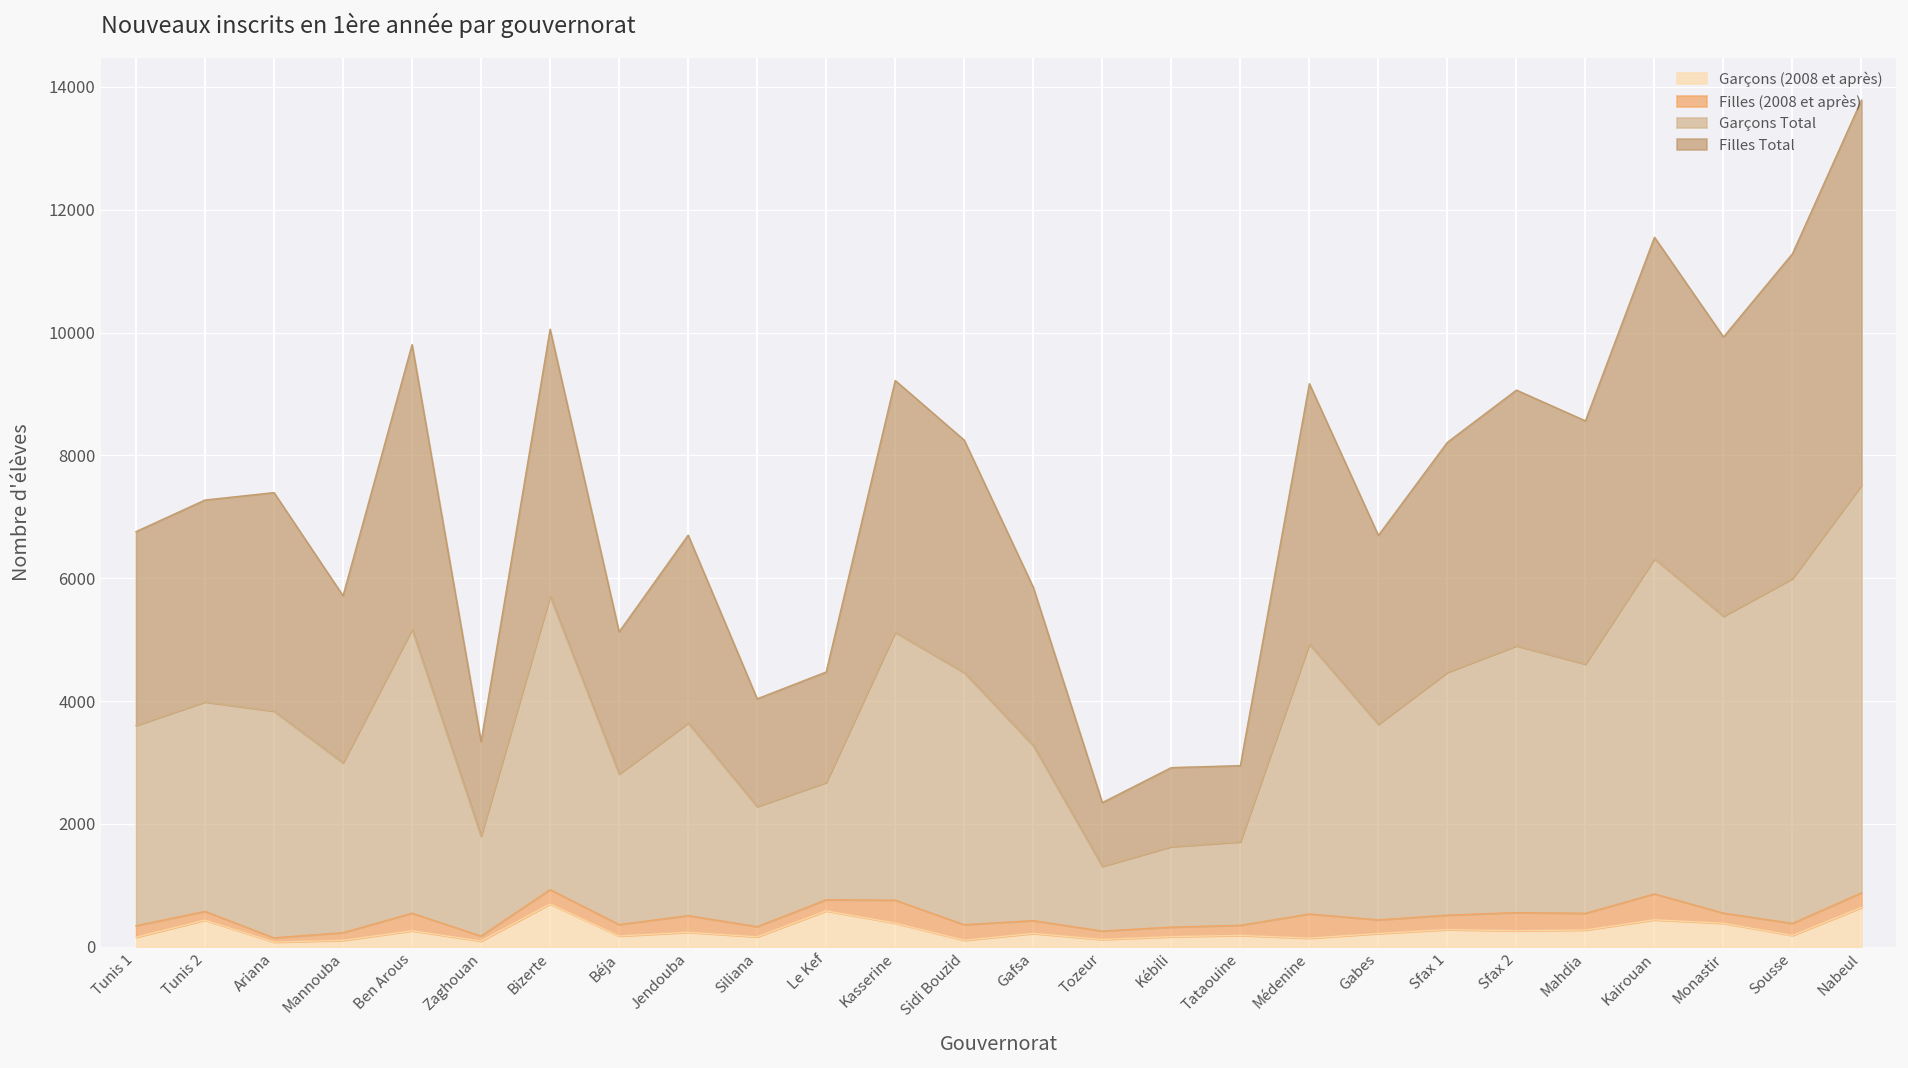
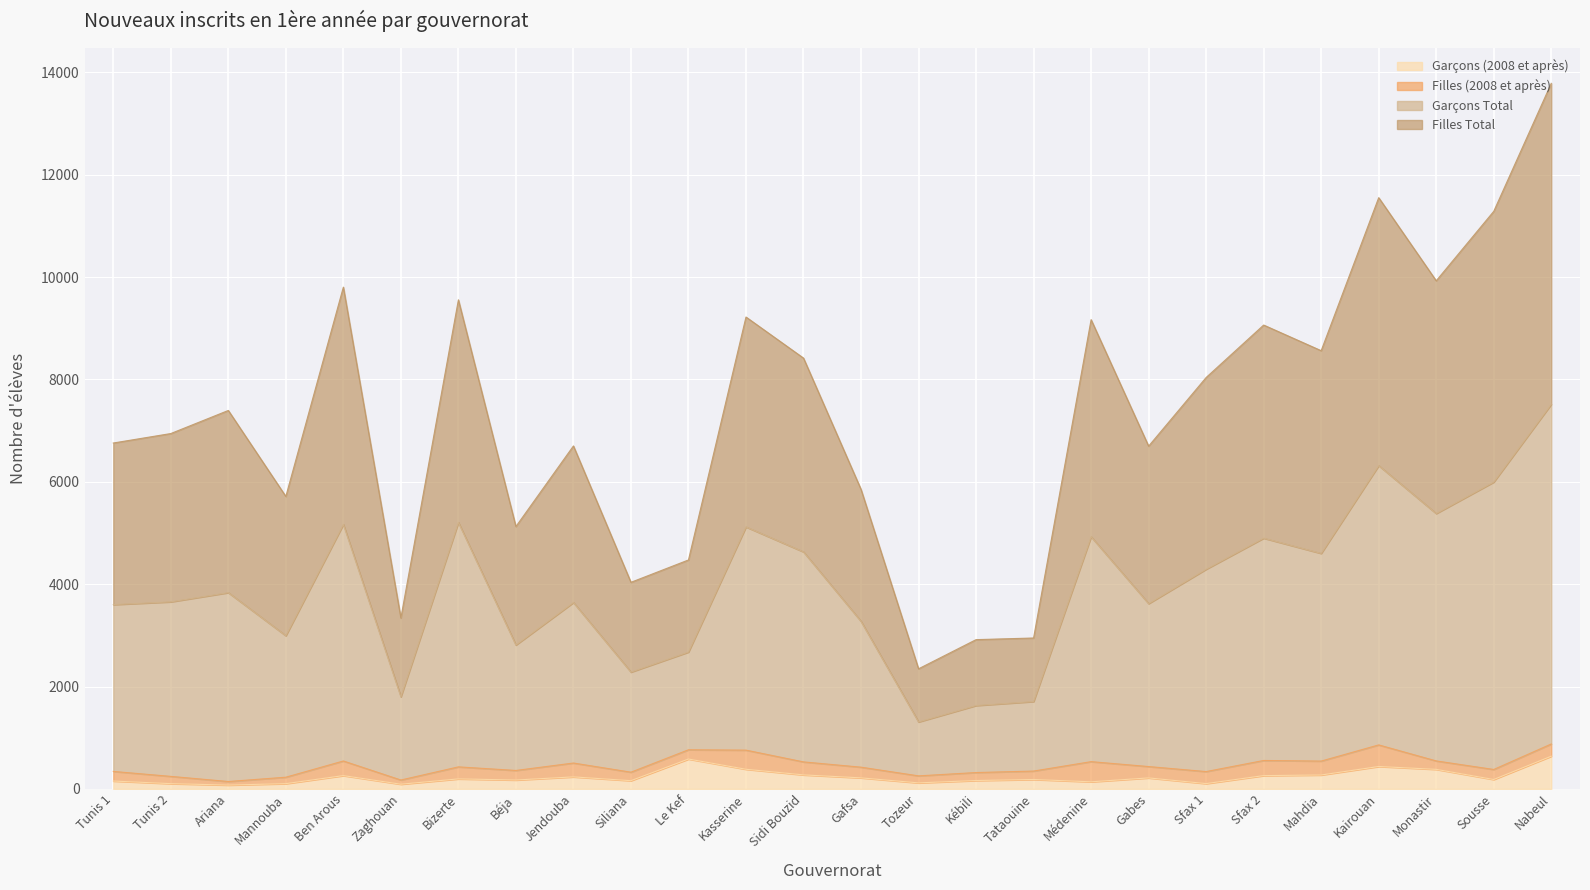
Garçons (2008 et après), Tunis 2: 400 -> 100
Garçons (2008 et après), Bizerte: 700 -> 200
Garçons (2008 et après), Sidi Bouzid: 100 -> 300
Garçons (2008 et après), Sfax 1: 300 -> 100
